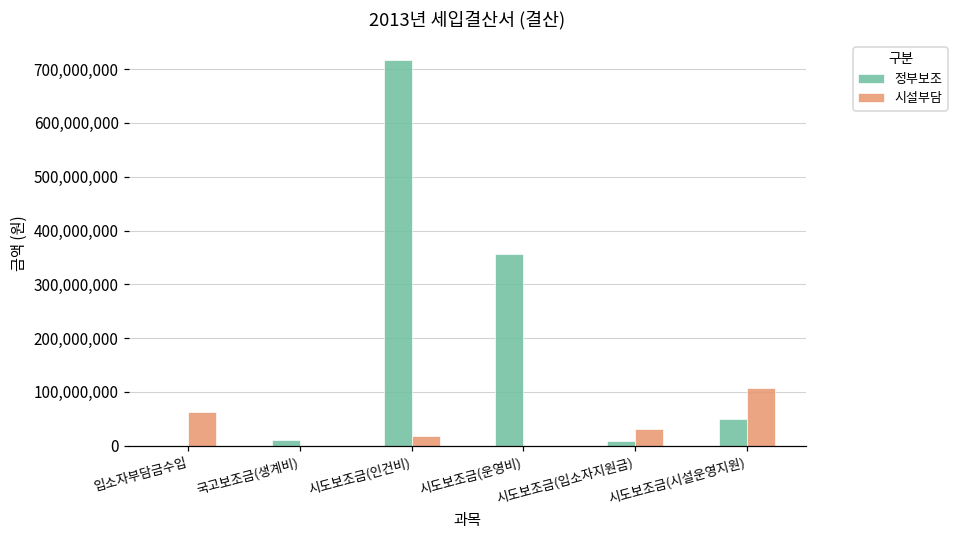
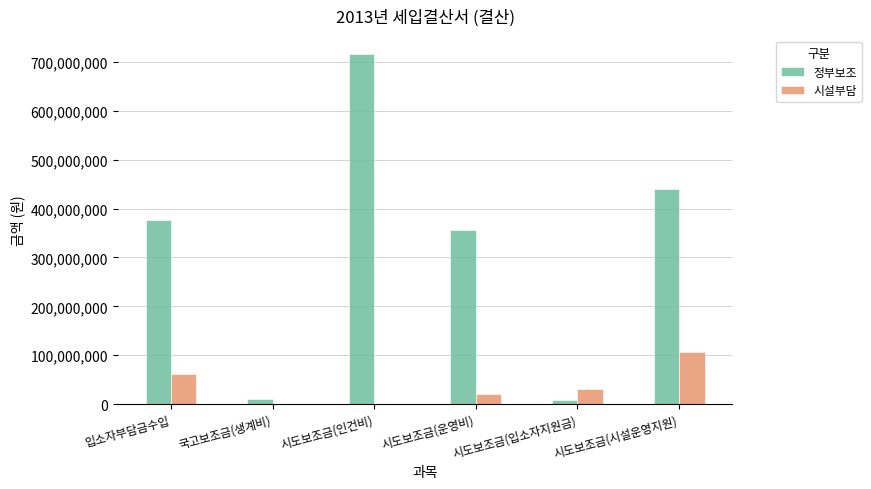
정부보조, 입소자부담금수입: 0 -> 380,000,000
시설부담, 시도보조금(인건비): 20,000,000 -> 0
시설부담, 시도보조금(운영비): 0 -> 20,000,000
정부보조, 시도보조금(시설운영지원): 50,000,000 -> 440,000,000
